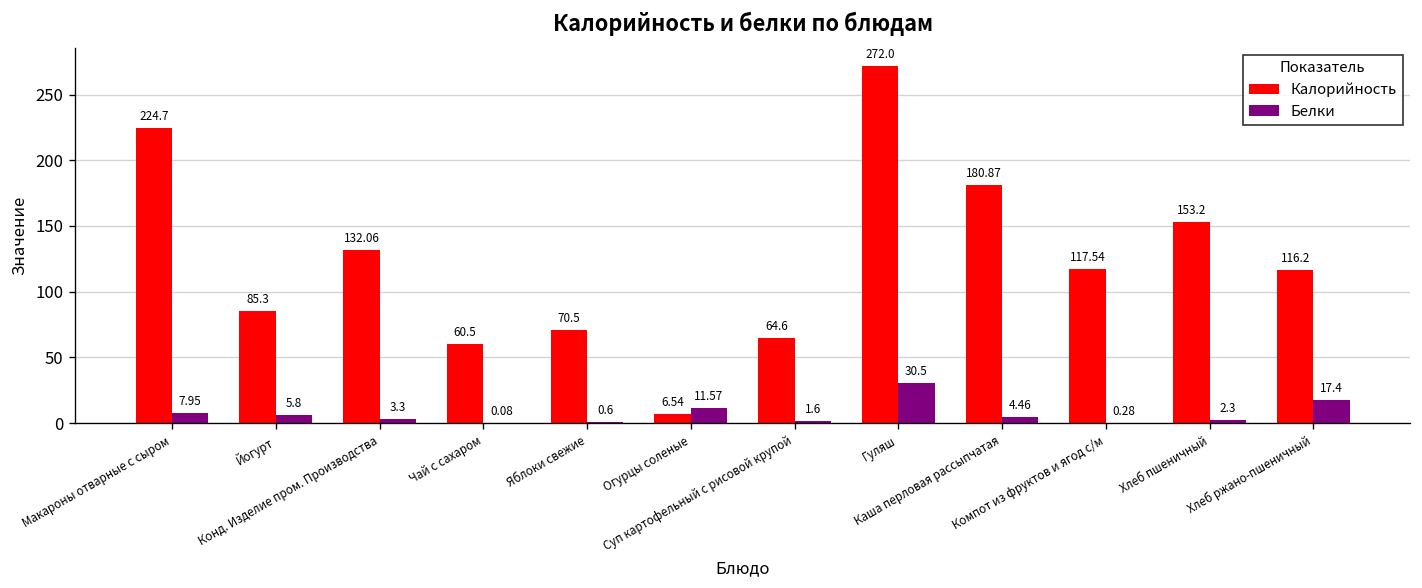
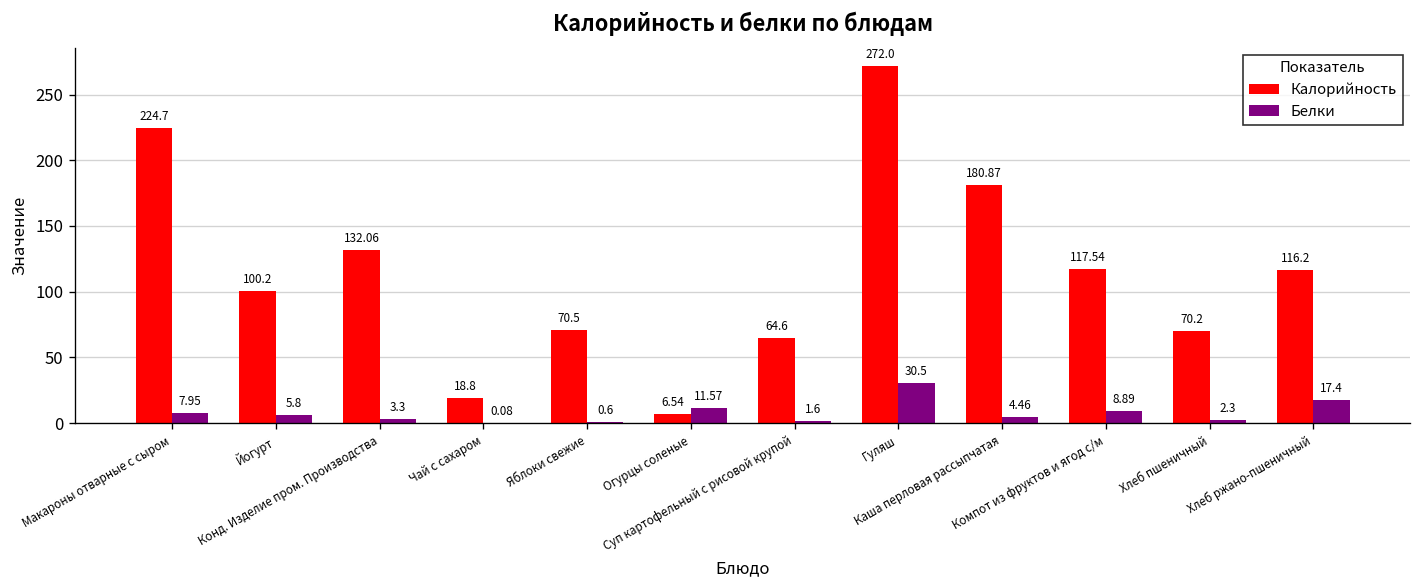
Калорийность, Йогурт: 85.3 -> 100.2
Калорийность, Чай с сахаром: 60.5 -> 18.8
Белки, Компот из фруктов и ягод с/м: 0.28 -> 8.89
Калорийность, Хлеб пшеничный: 153.2 -> 70.2
